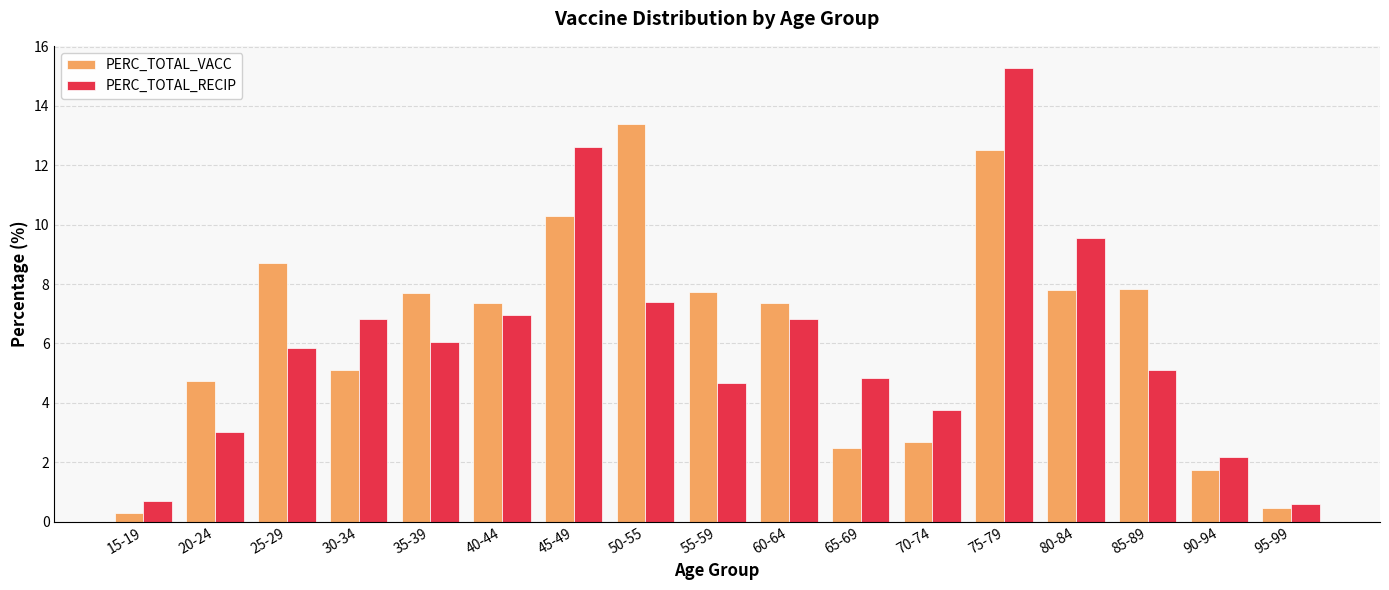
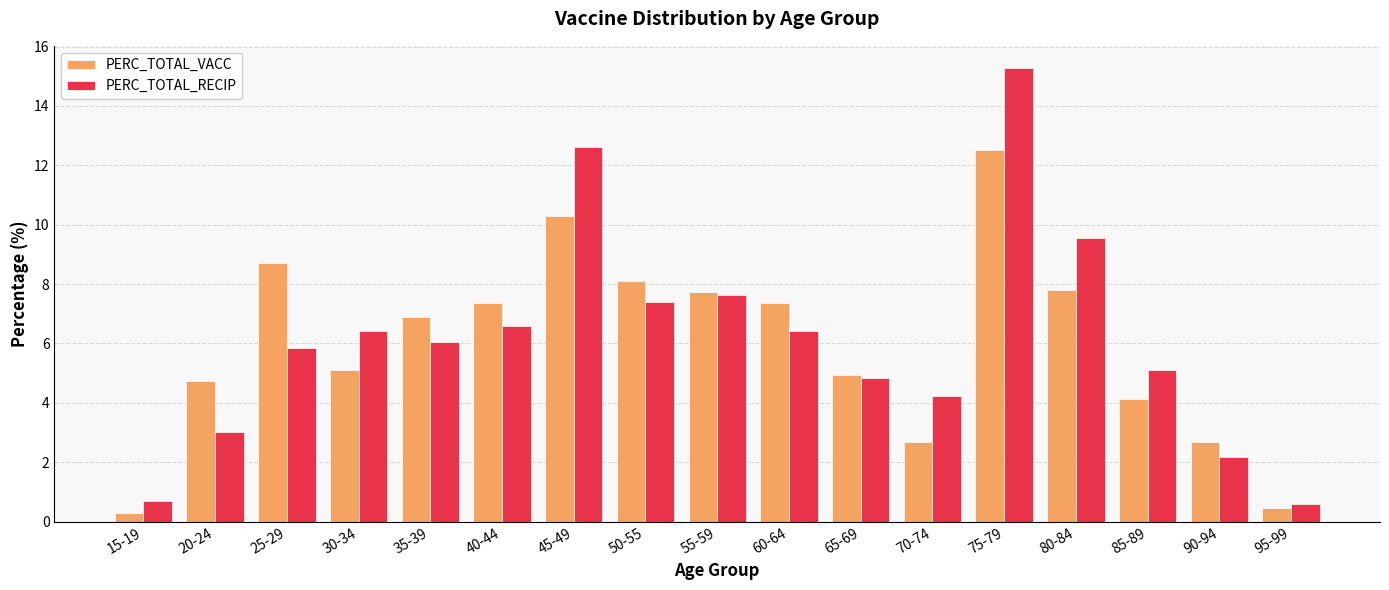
PERC_TOTAL_RECIP, 30-34: 6.8 -> 6.4
PERC_TOTAL_VACC, 35-39: 7.7 -> 6.9
PERC_TOTAL_RECIP, 40-44: 7.0 -> 6.6
PERC_TOTAL_VACC, 50-55: 13.4 -> 8.1
PERC_TOTAL_RECIP, 55-59: 4.7 -> 7.6
PERC_TOTAL_RECIP, 60-64: 6.8 -> 6.4
PERC_TOTAL_VACC, 65-69: 2.5 -> 4.9
PERC_TOTAL_RECIP, 70-74: 3.8 -> 4.2
PERC_TOTAL_VACC, 85-89: 7.8 -> 4.1
PERC_TOTAL_VACC, 90-94: 1.8 -> 2.7
